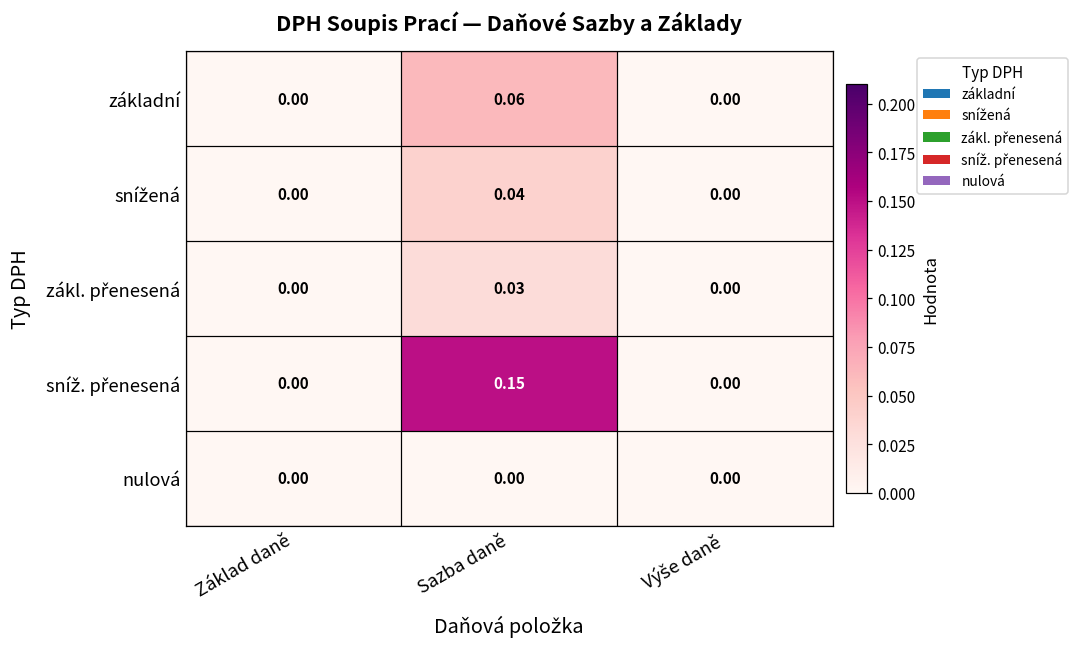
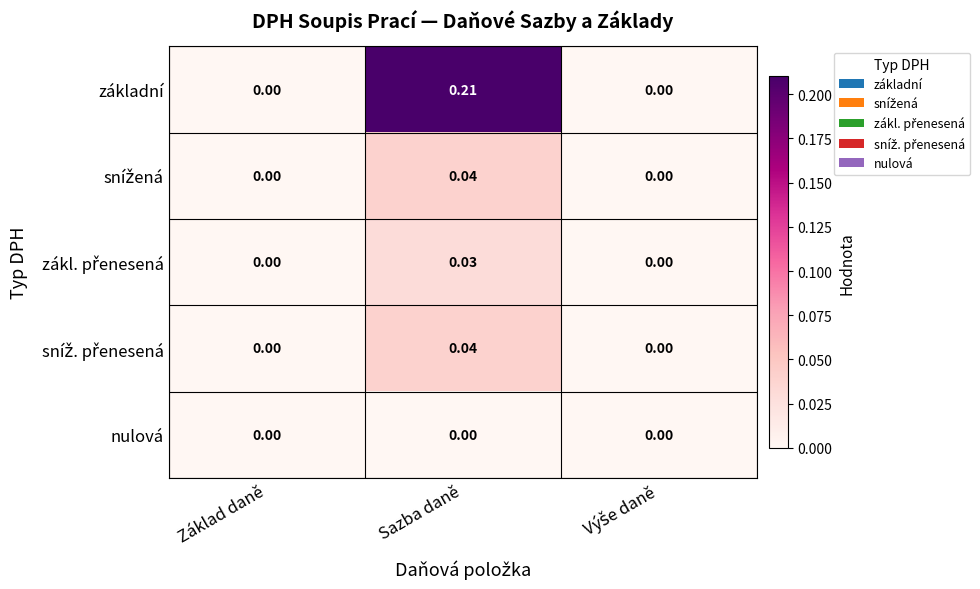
základní, Sazba daně: 0.06 -> 0.21
sníž. přenesená, Sazba daně: 0.15 -> 0.04
